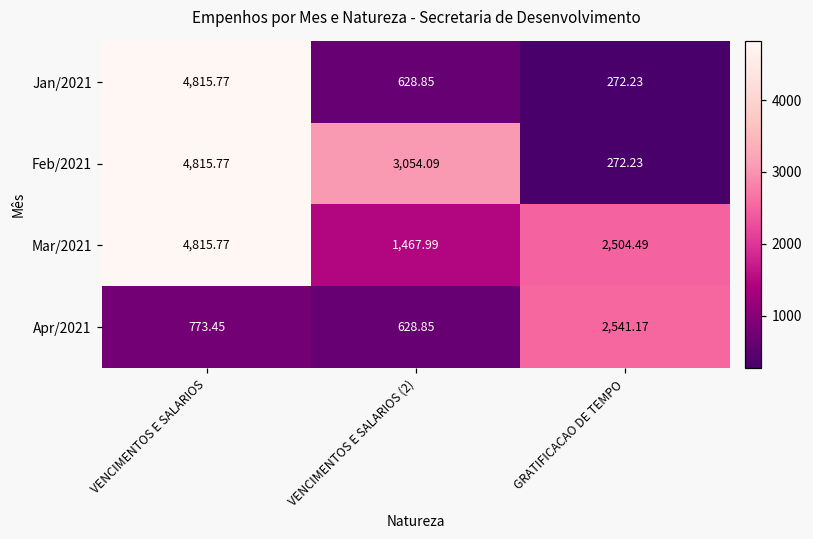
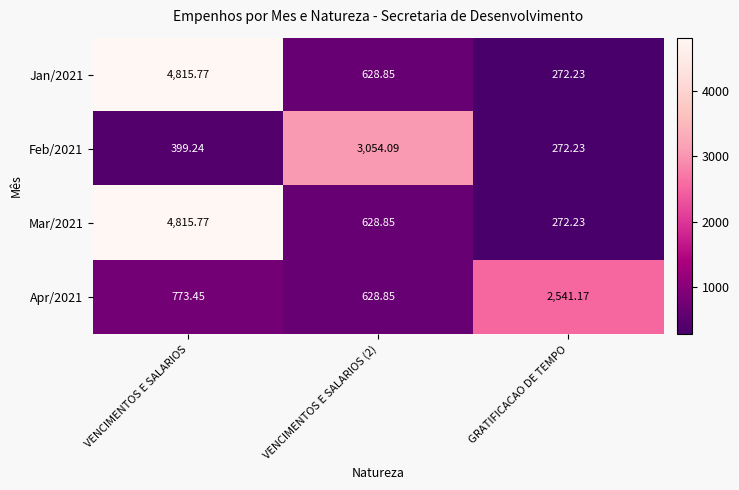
Feb/2021, VENCIMENTOS E SALARIOS: 4,815.77 -> 399.24
Mar/2021, VENCIMENTOS E SALARIOS (2): 1,467.99 -> 628.85
Mar/2021, GRATIFICACAO DE TEMPO: 2,504.49 -> 272.23
